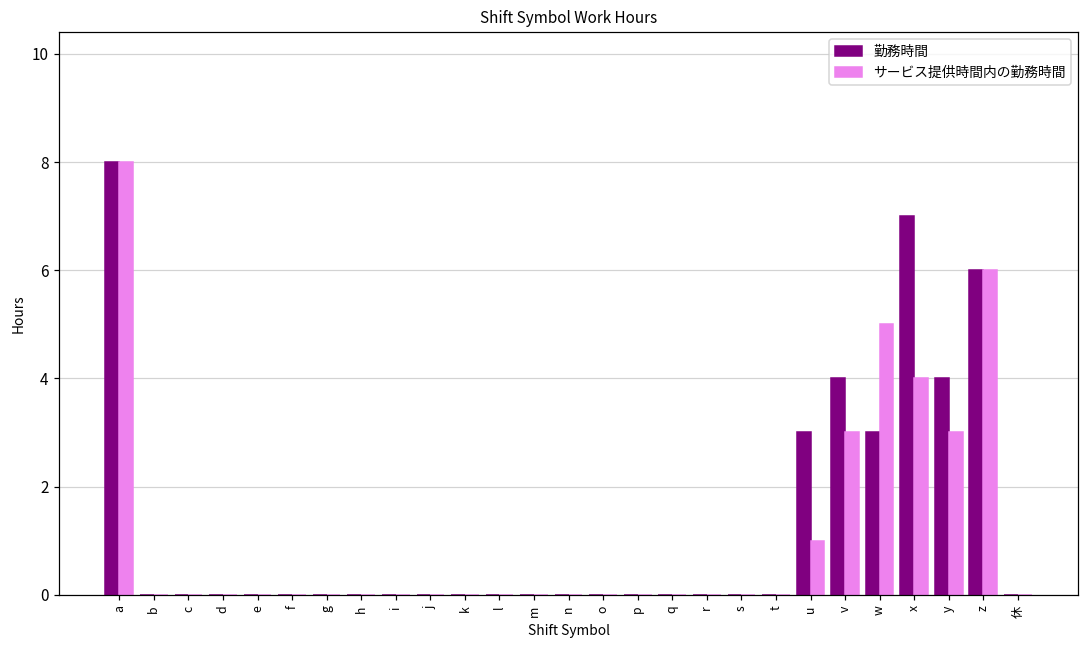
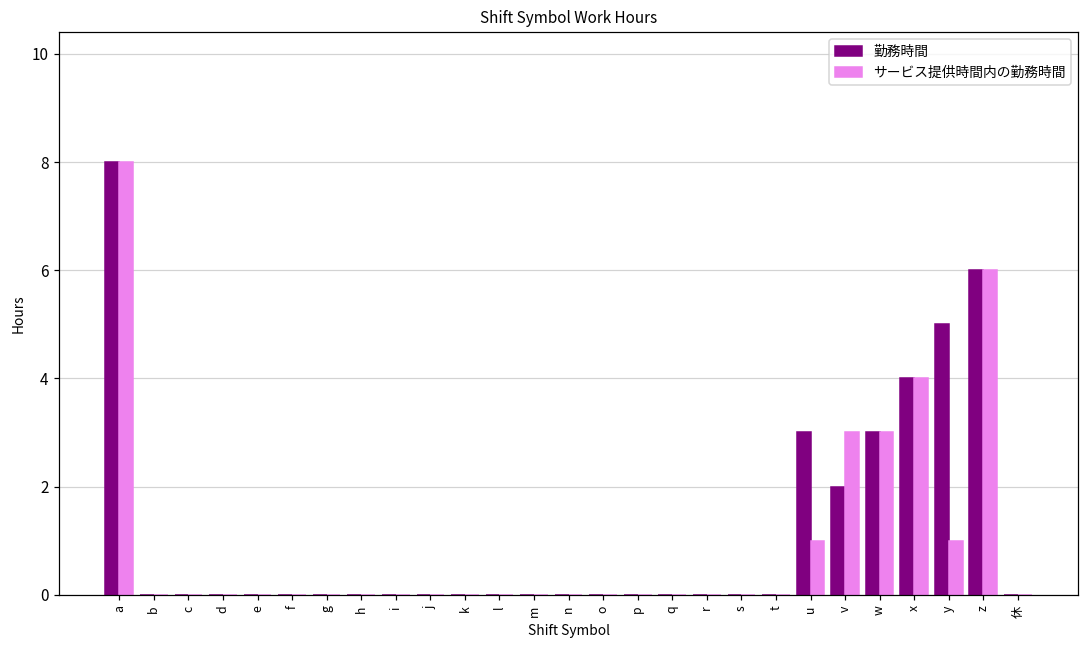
勤務時間, v: 4 -> 2
サービス提供時間内の勤務時間, w: 5 -> 3
勤務時間, x: 7 -> 4
勤務時間, y: 4 -> 5
サービス提供時間内の勤務時間, y: 3 -> 1
